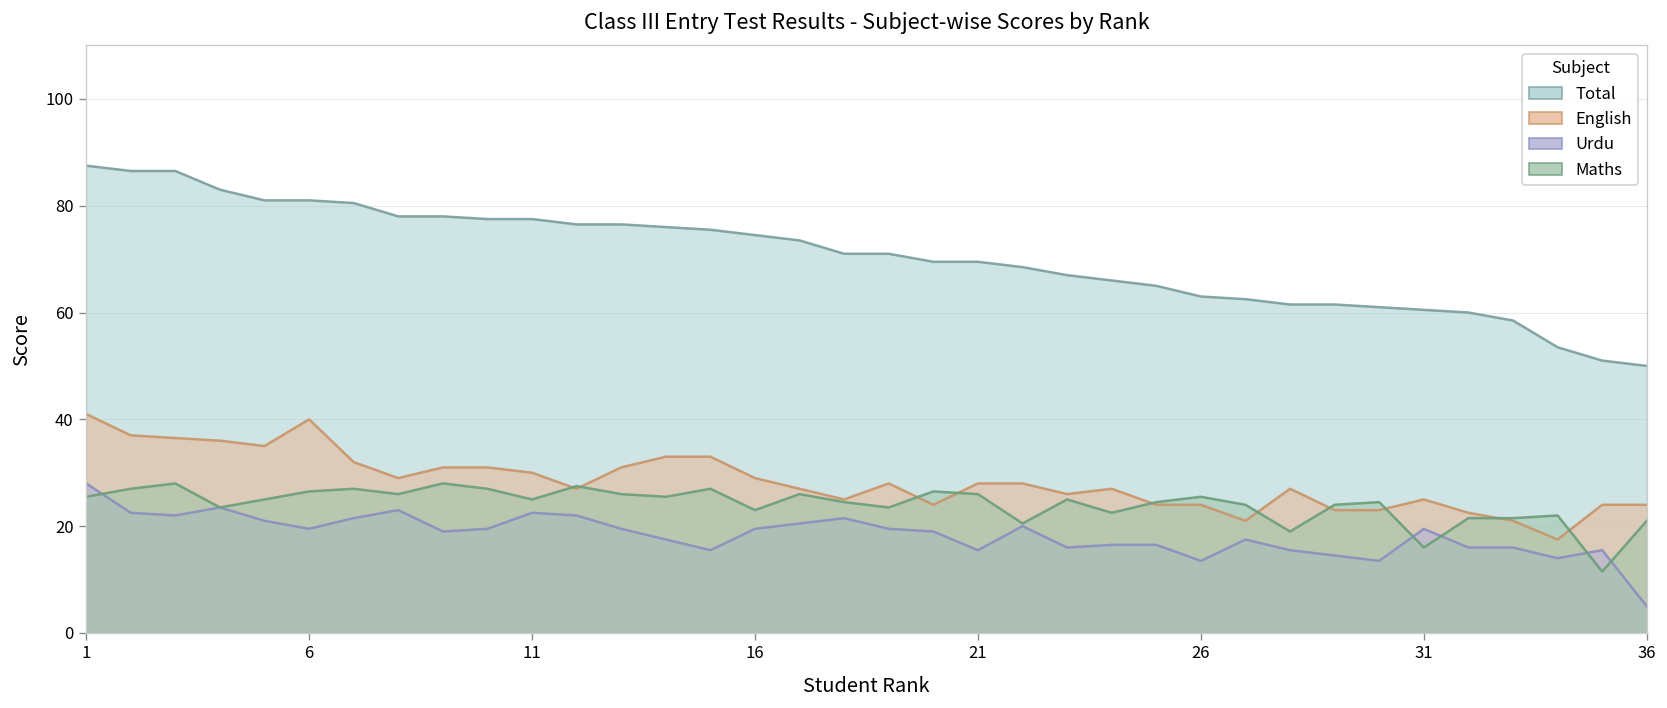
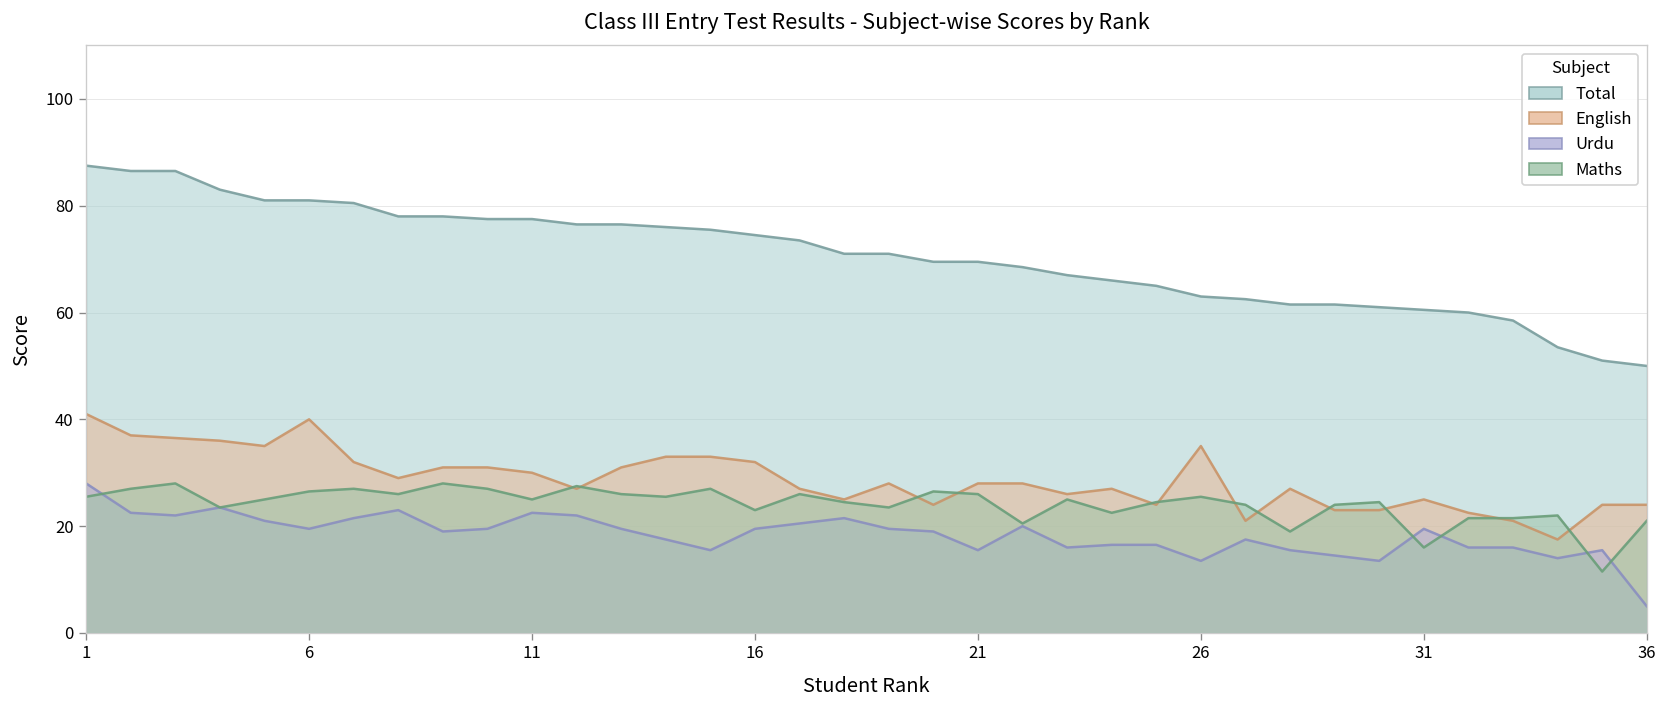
English, 16: 29 -> 32
English, 26: 24 -> 35
